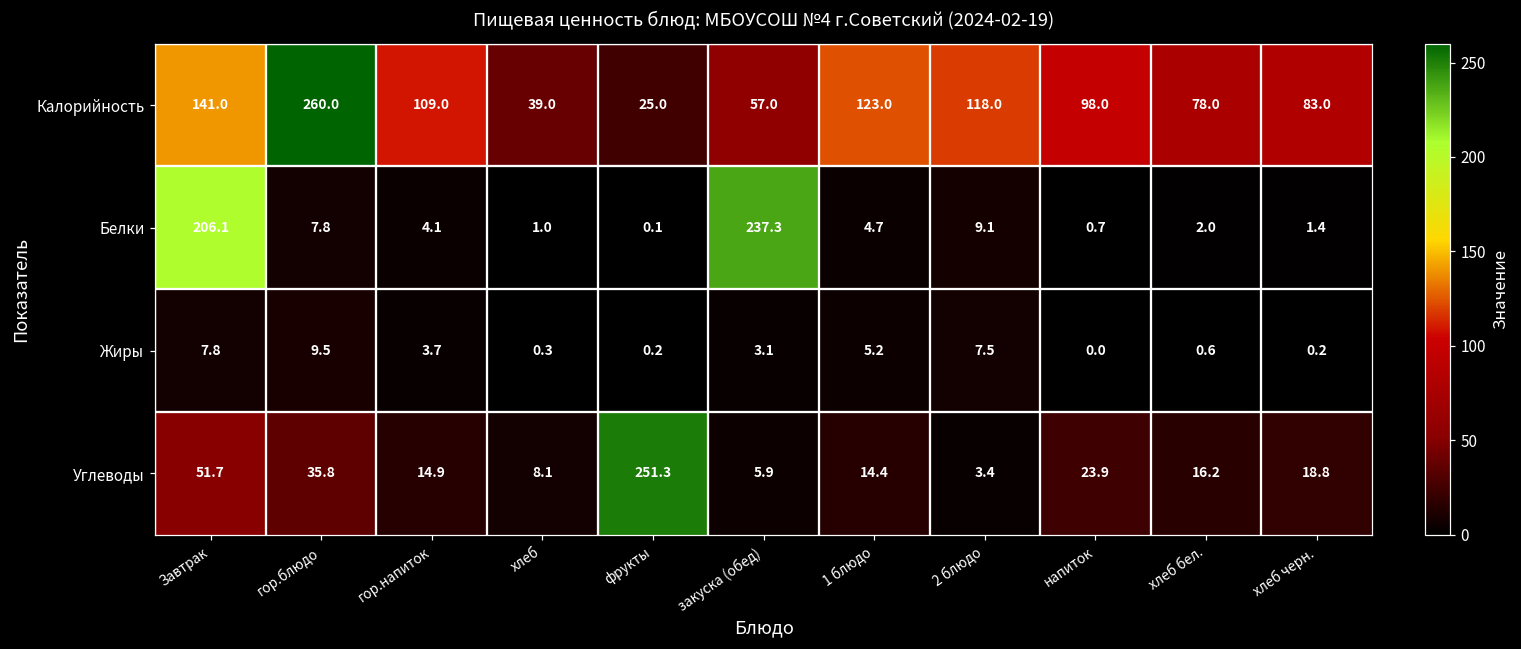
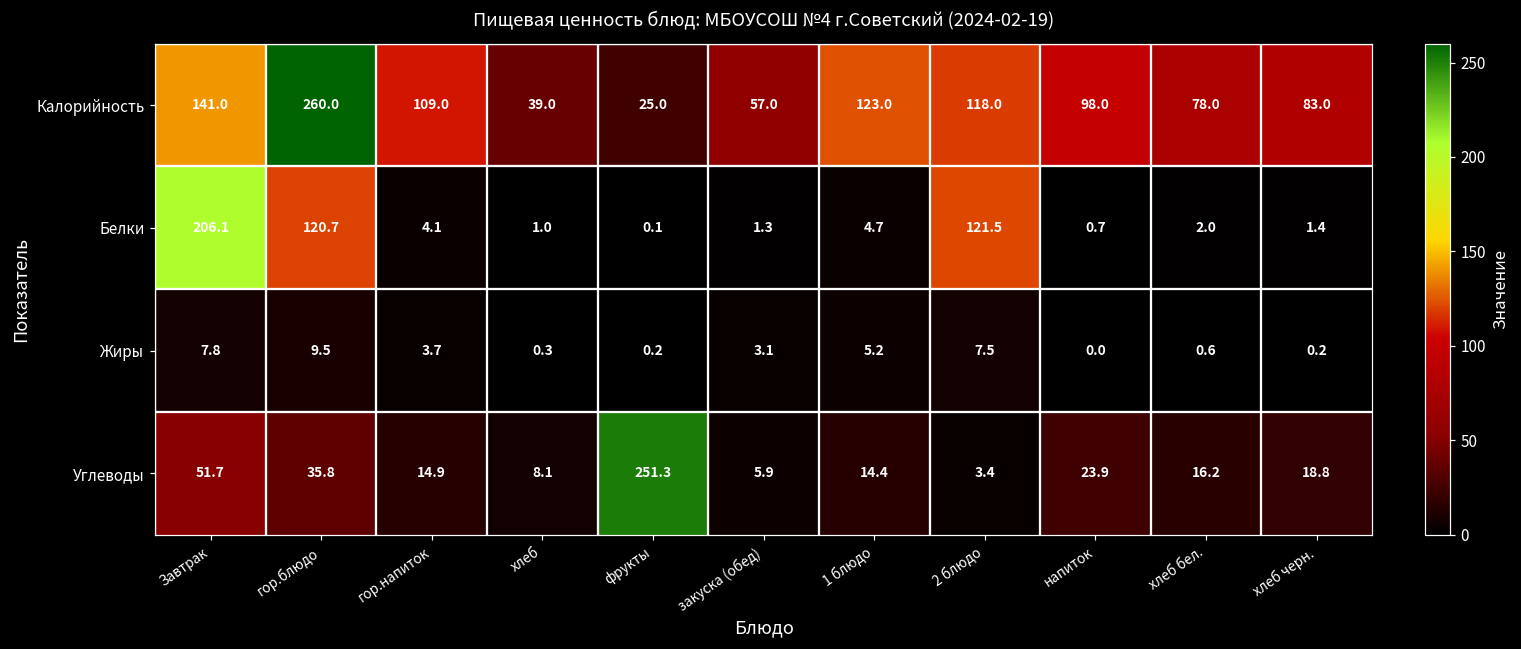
Белки, гор.блюдо: 7.8 -> 120.7
Белки, закуска (обед): 237.3 -> 1.3
Белки, 2 блюдо: 9.1 -> 121.5
